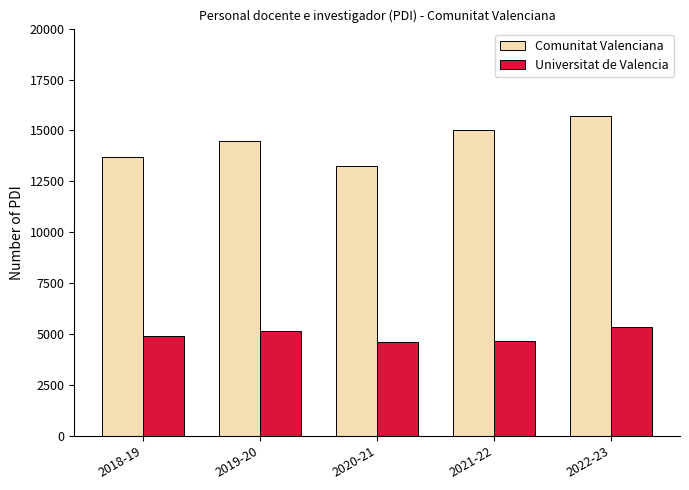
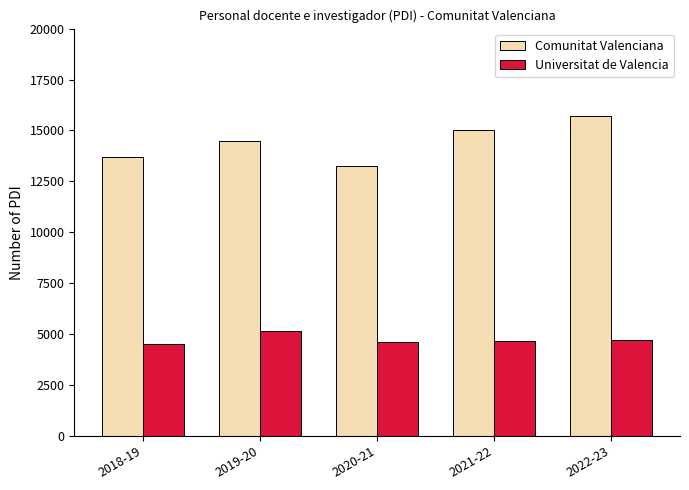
Universitat de Valencia, 2018-19: 4900 -> 4500
Universitat de Valencia, 2022-23: 5400 -> 4700
